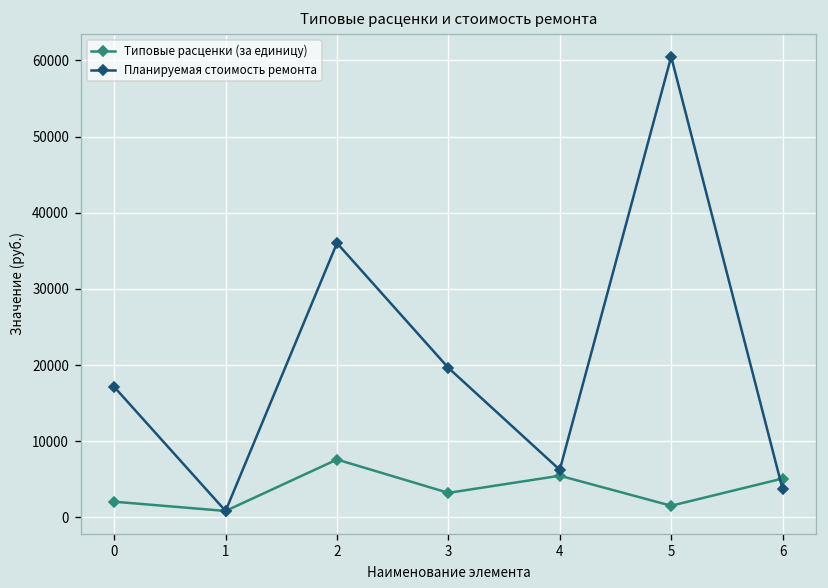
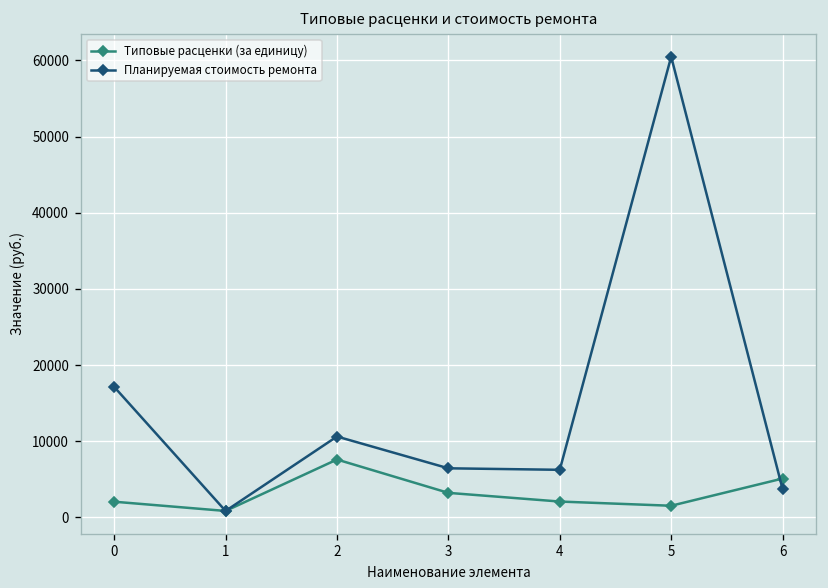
Планируемая стоимость ремонта, 2: 36000 -> 11000
Планируемая стоимость ремонта, 3: 20000 -> 6000
Типовые расценки (за единицу), 4: 5000 -> 2000
